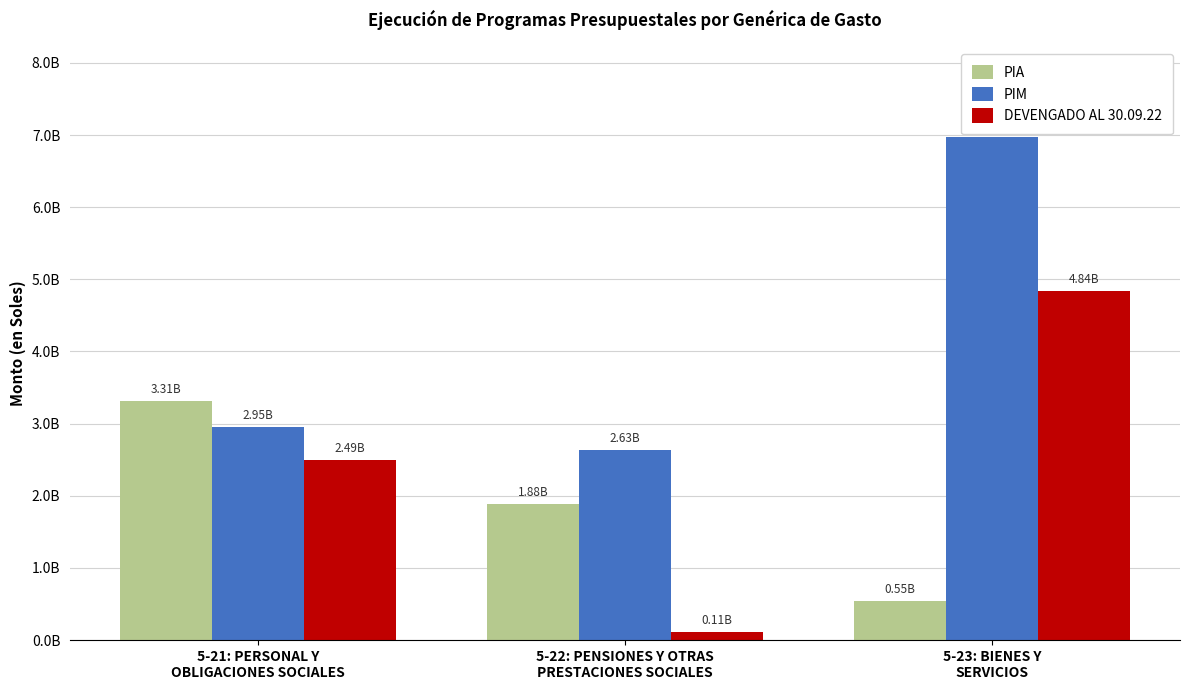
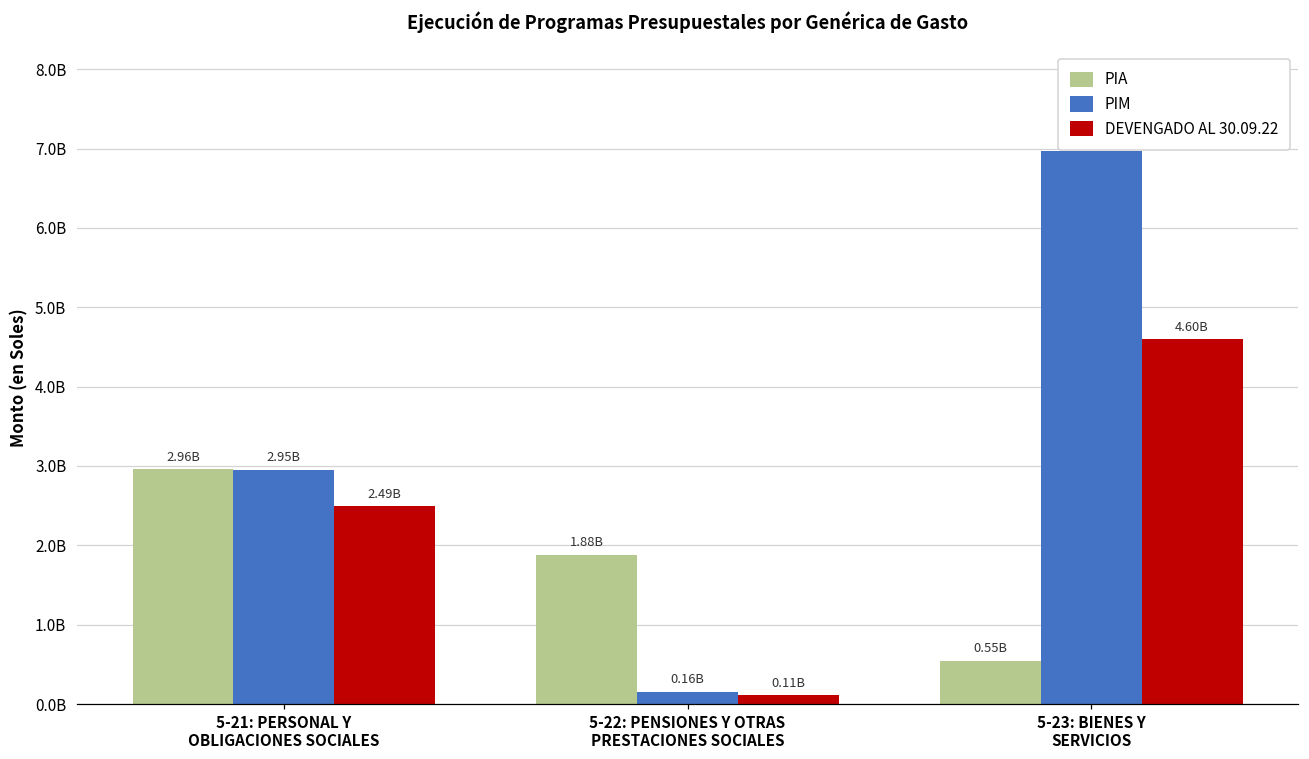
PIA, 5-21: PERSONAL Y OBLIGACIONES SOCIALES: 3.31B -> 2.96B
PIM, 5-22: PENSIONES Y OTRAS PRESTACIONES SOCIALES: 2.63B -> 0.16B
DEVENGADO AL 30.09.22, 5-23: BIENES Y SERVICIOS: 4.84B -> 4.60B
